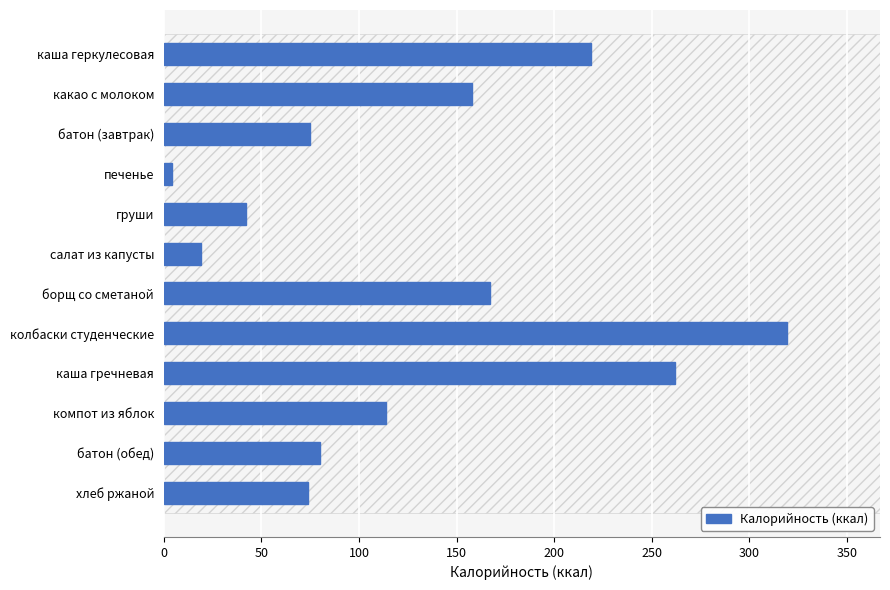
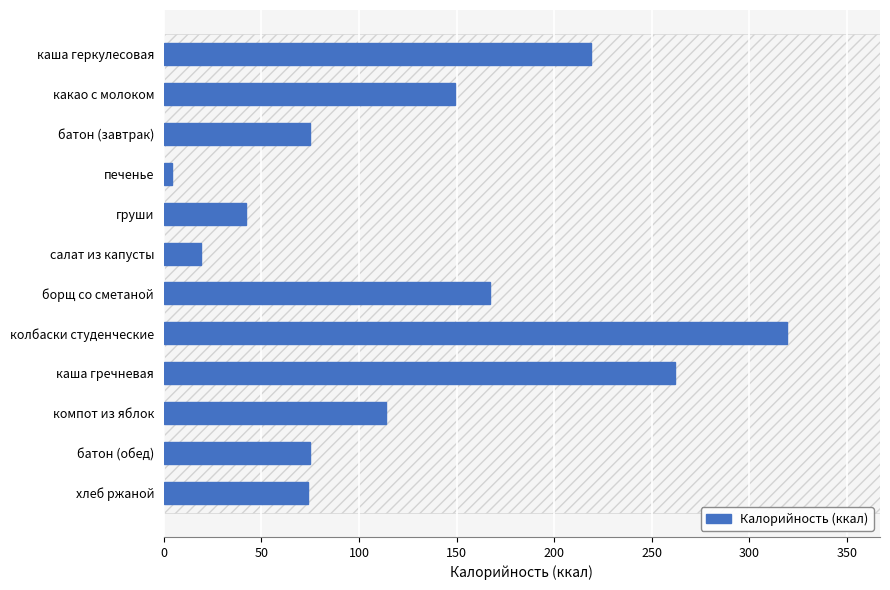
Калорийность (ккал), какао с молоком: 158 -> 149
Калорийность (ккал), батон (обед): 80 -> 75
